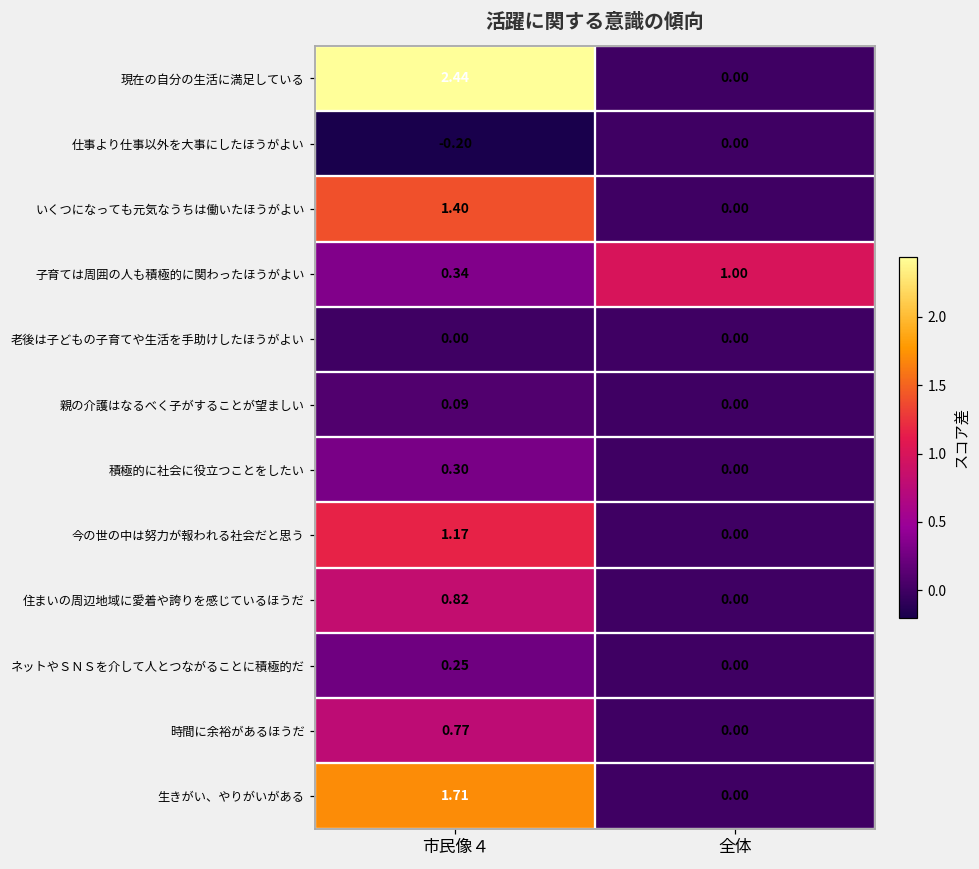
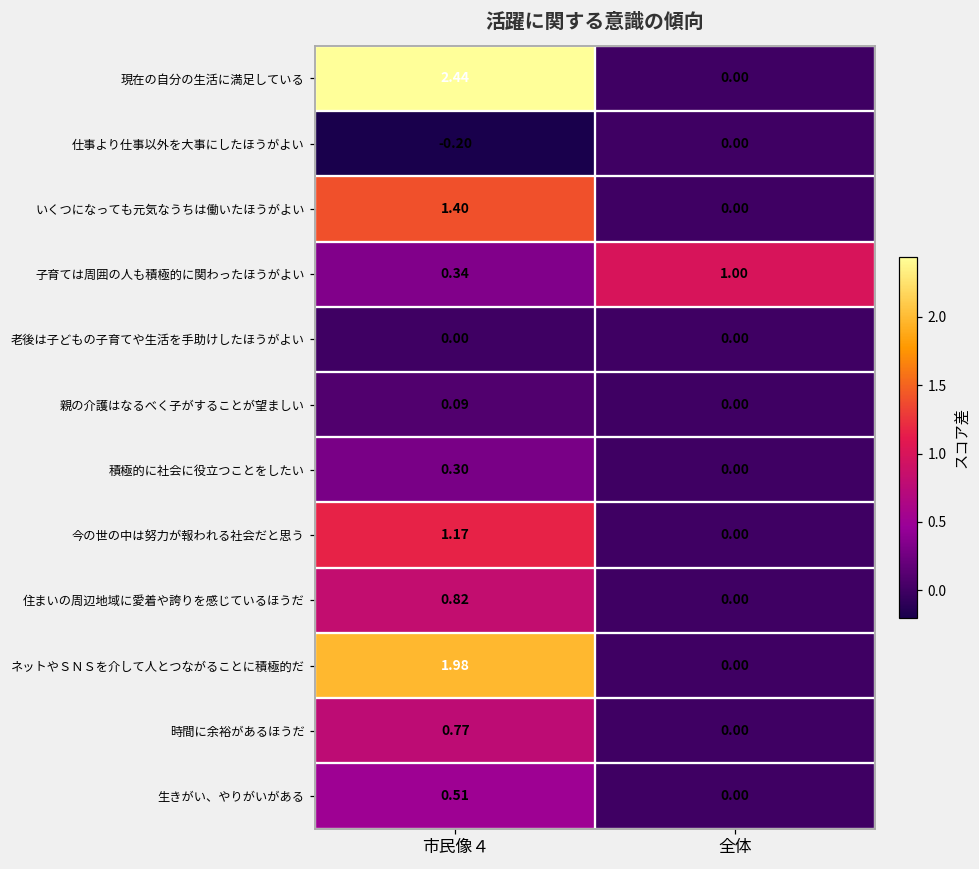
ネットやＳＮＳを介して人とつながることに積極的だ, 市民像４: 0.25 -> 1.98
生きがい、やりがいがある, 市民像４: 1.71 -> 0.51
